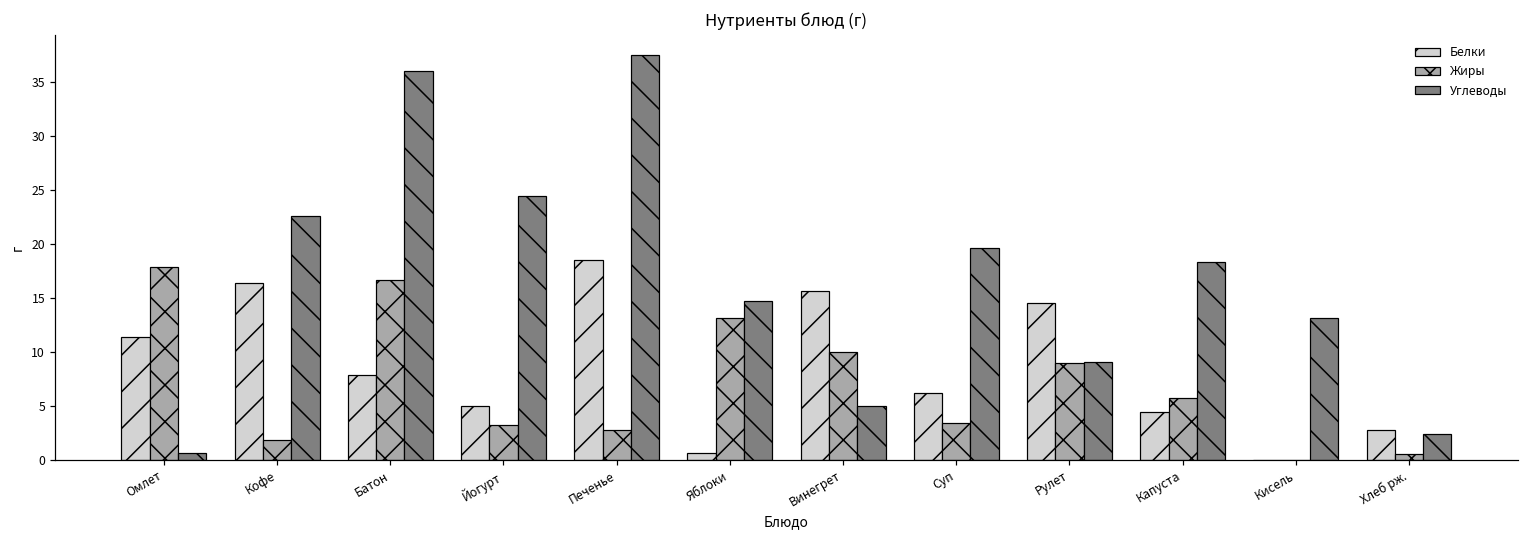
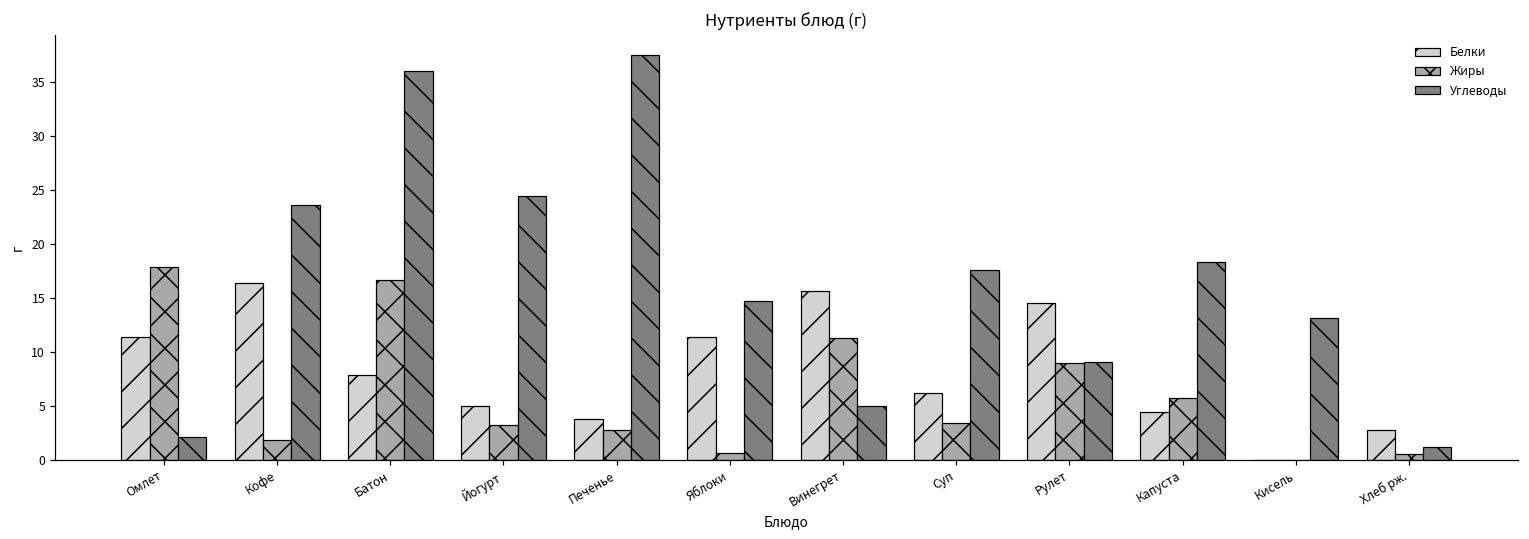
Углеводы, Омлет: 1 -> 2
Углеводы, Кофе: 23 -> 24
Белки, Печенье: 19 -> 4
Белки, Яблоки: 1 -> 11
Жиры, Яблоки: 13 -> 1
Жиры, Винегрет: 10 -> 11
Углеводы, Суп: 20 -> 18
Углеводы, Хлеб рж.: 2 -> 1
